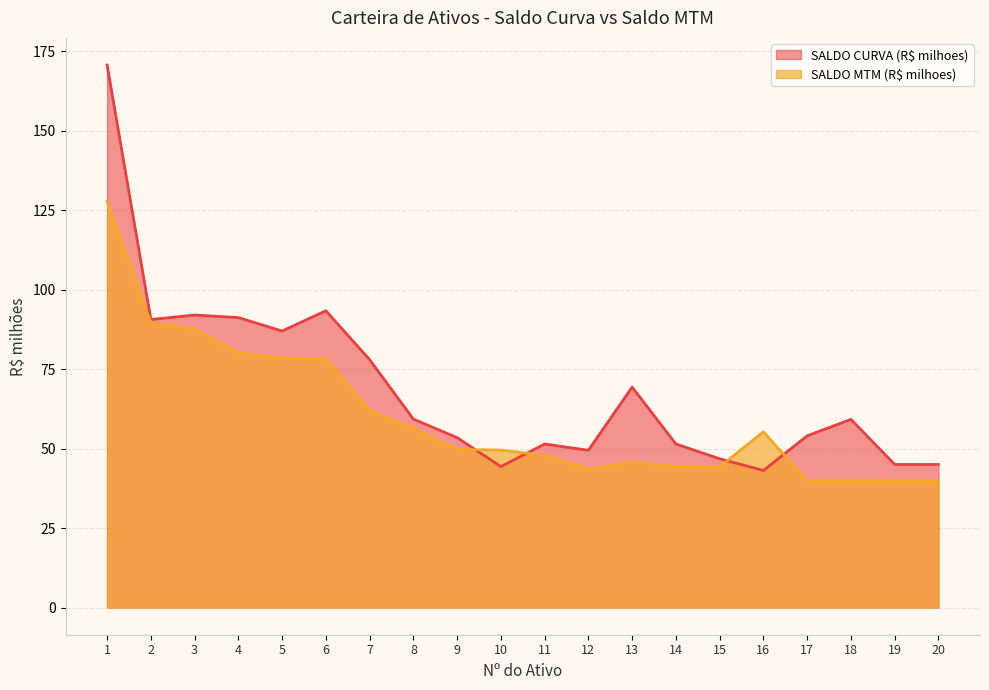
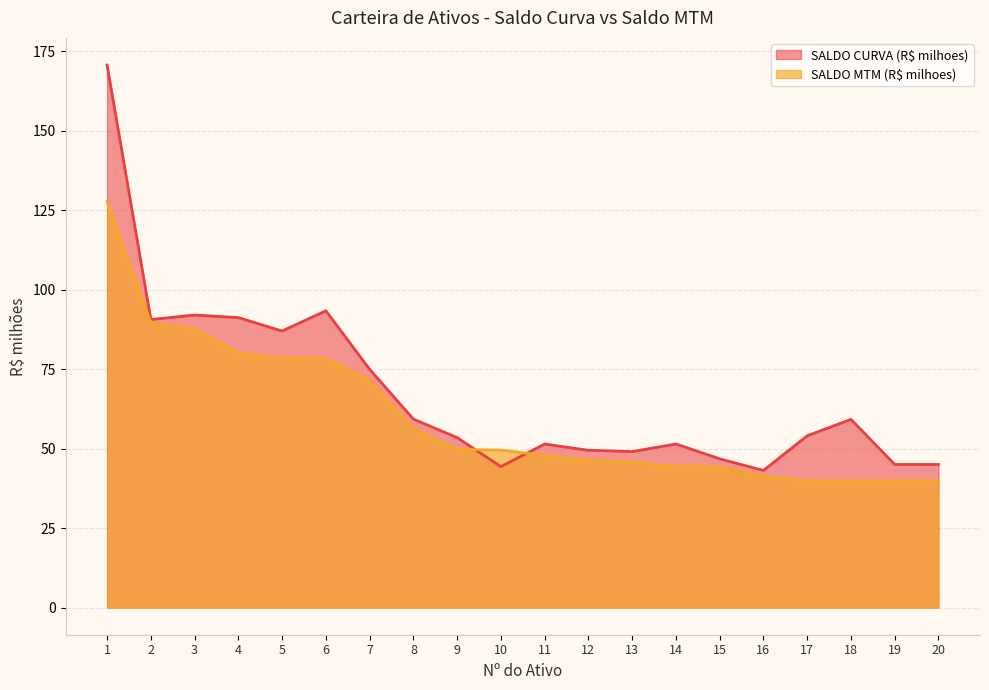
SALDO CURVA (R$ milhoes), 7: 78 -> 75
SALDO MTM (R$ milhoes), 7: 62 -> 71
SALDO MTM (R$ milhoes), 12: 44 -> 46
SALDO CURVA (R$ milhoes), 13: 69 -> 49
SALDO MTM (R$ milhoes), 16: 55 -> 41
